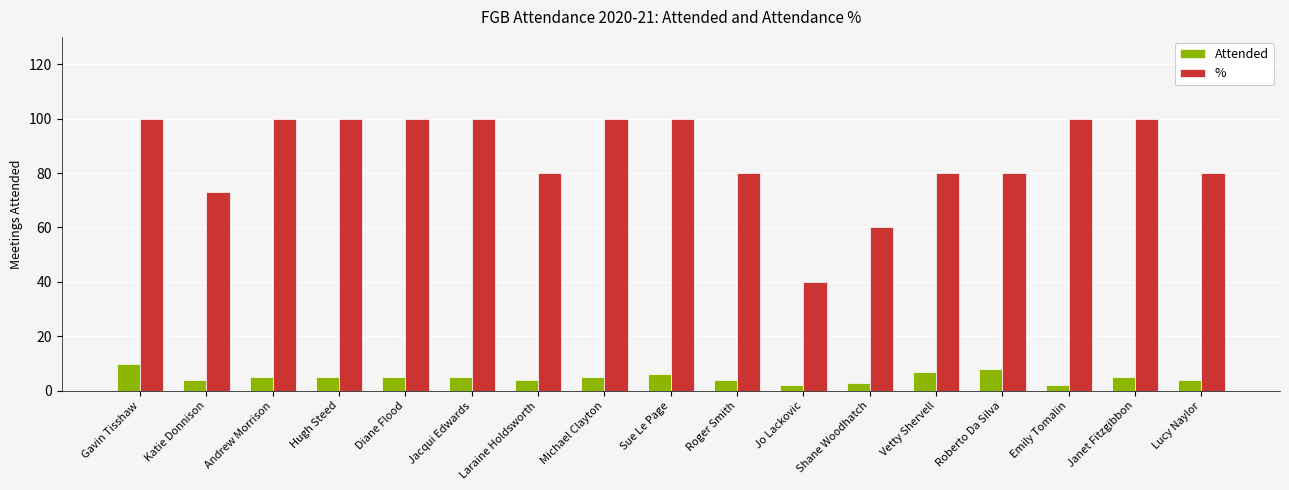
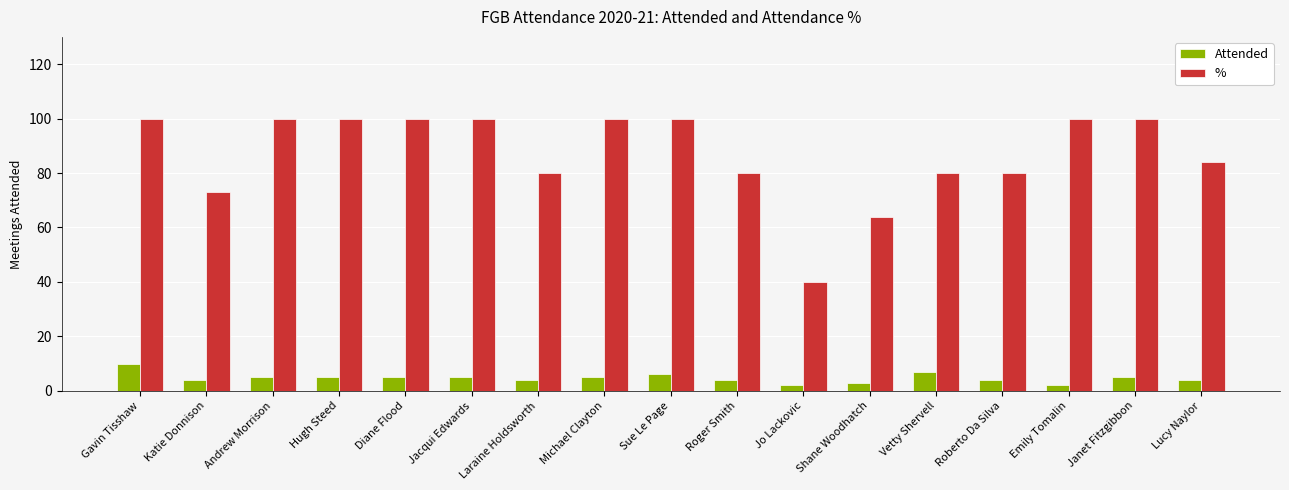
%, Shane Woodhatch: 60 -> 64
Attended, Roberto Da Silva: 8 -> 4
%, Lucy Naylor: 80 -> 84
